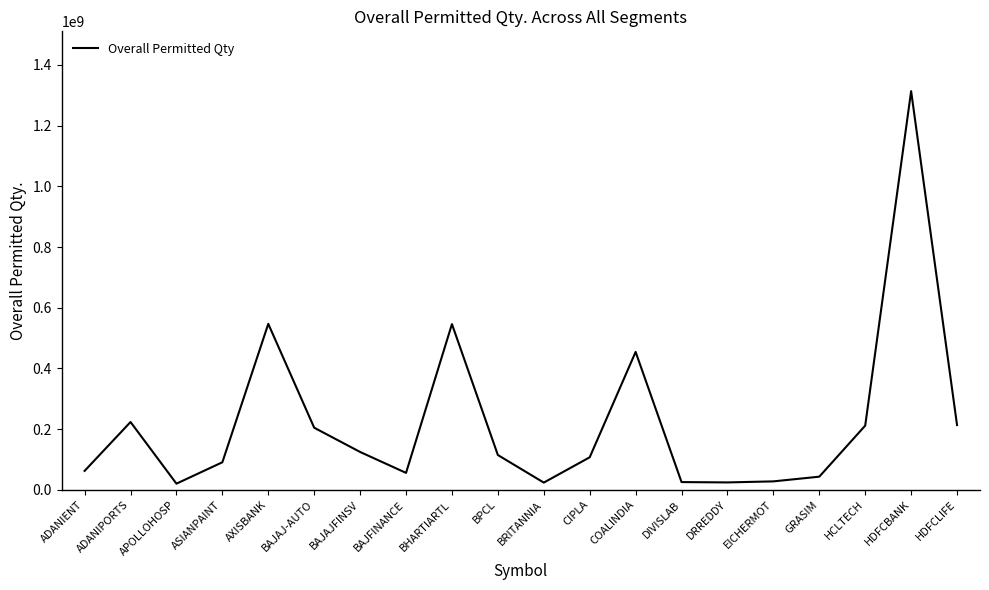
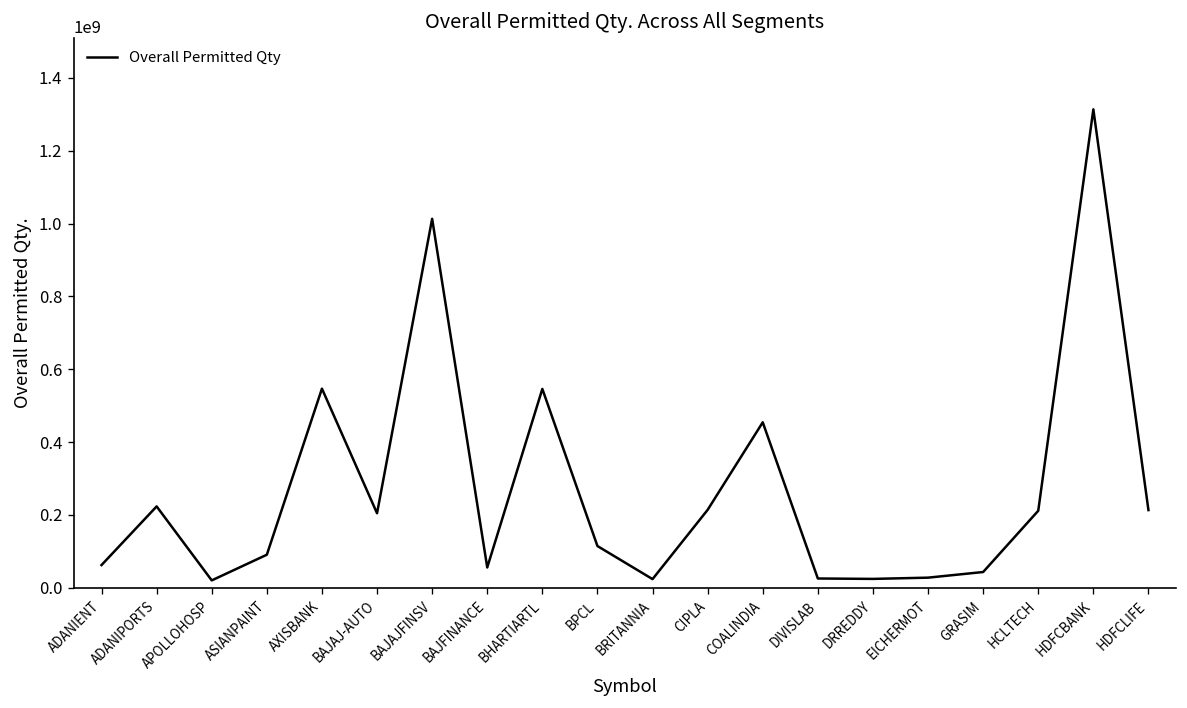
BAJAJFINSV: 120000000 -> 1010000000
CIPLA: 110000000 -> 210000000
